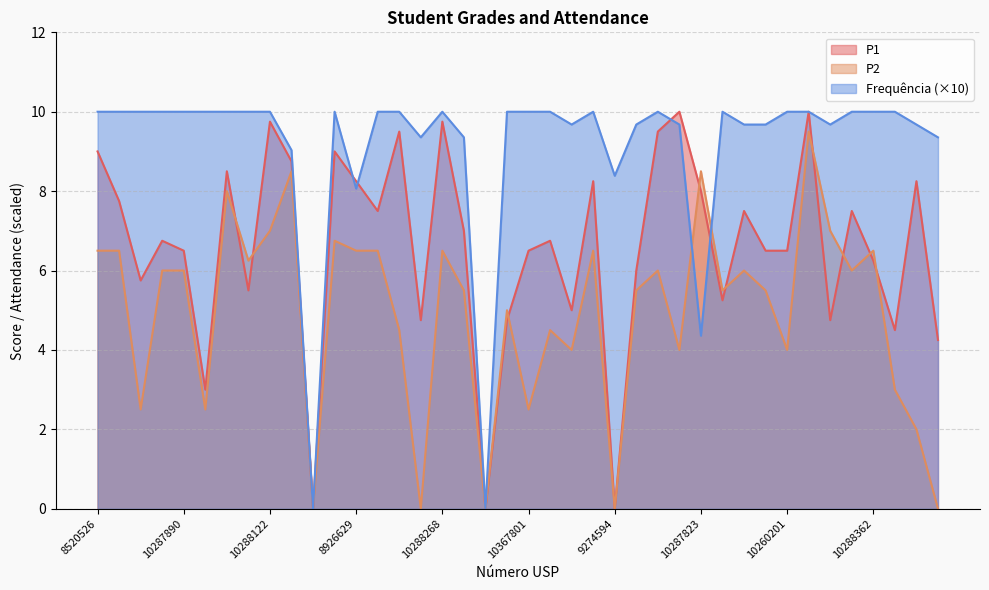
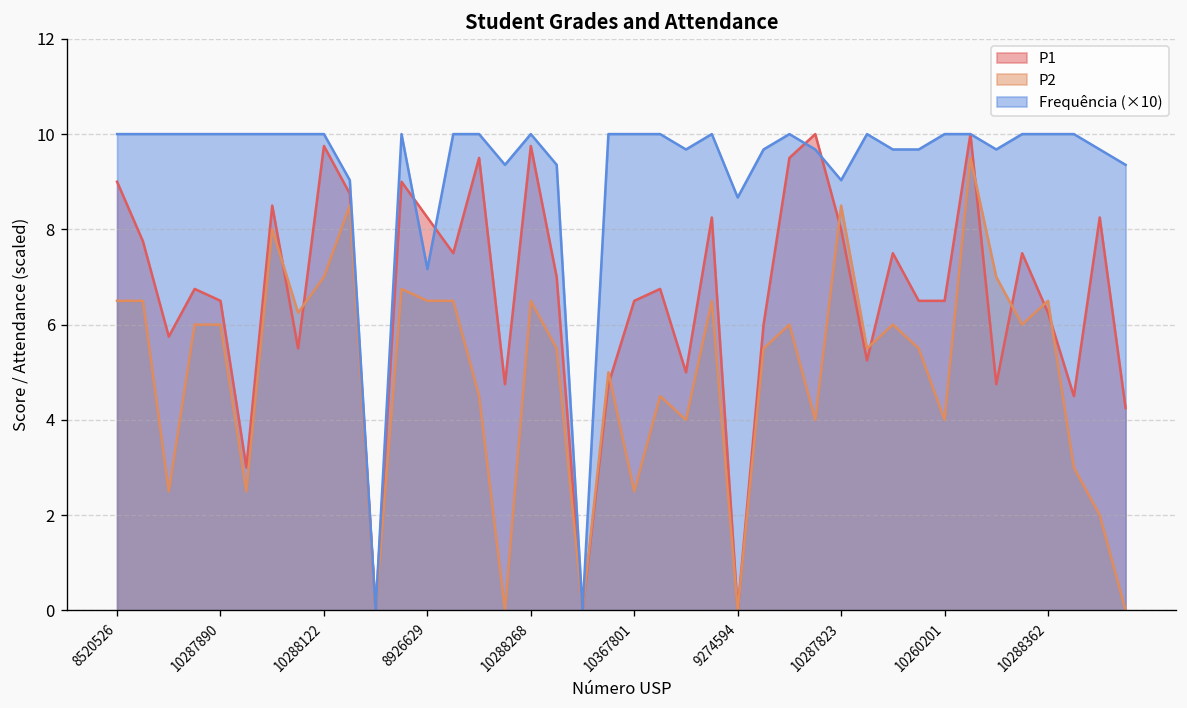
Frequência (×10), 8926629: 8.1 -> 7.2
Frequência (×10), 9274594: 8.4 -> 8.7
Frequência (×10), 10287823: 4.4 -> 9.0
